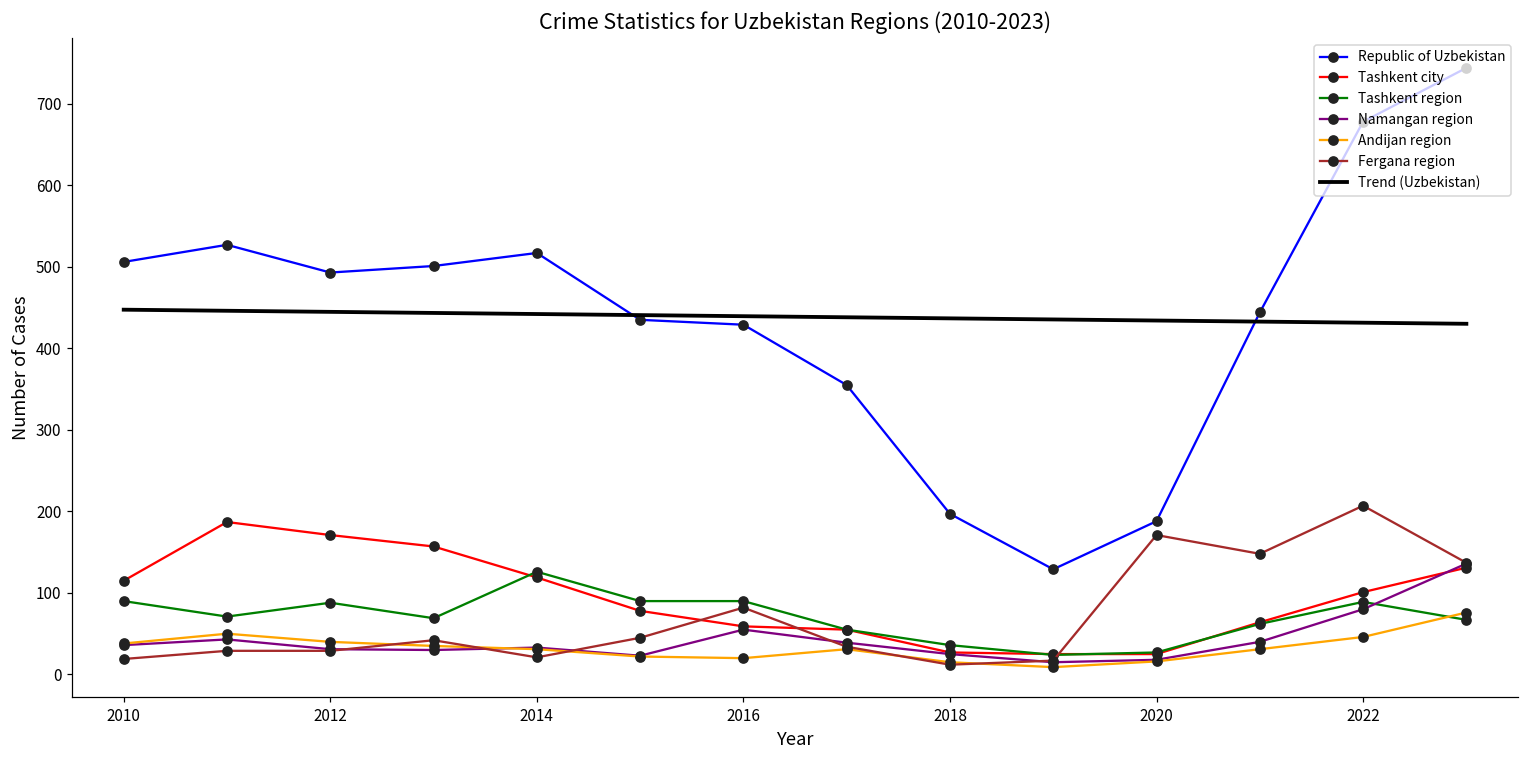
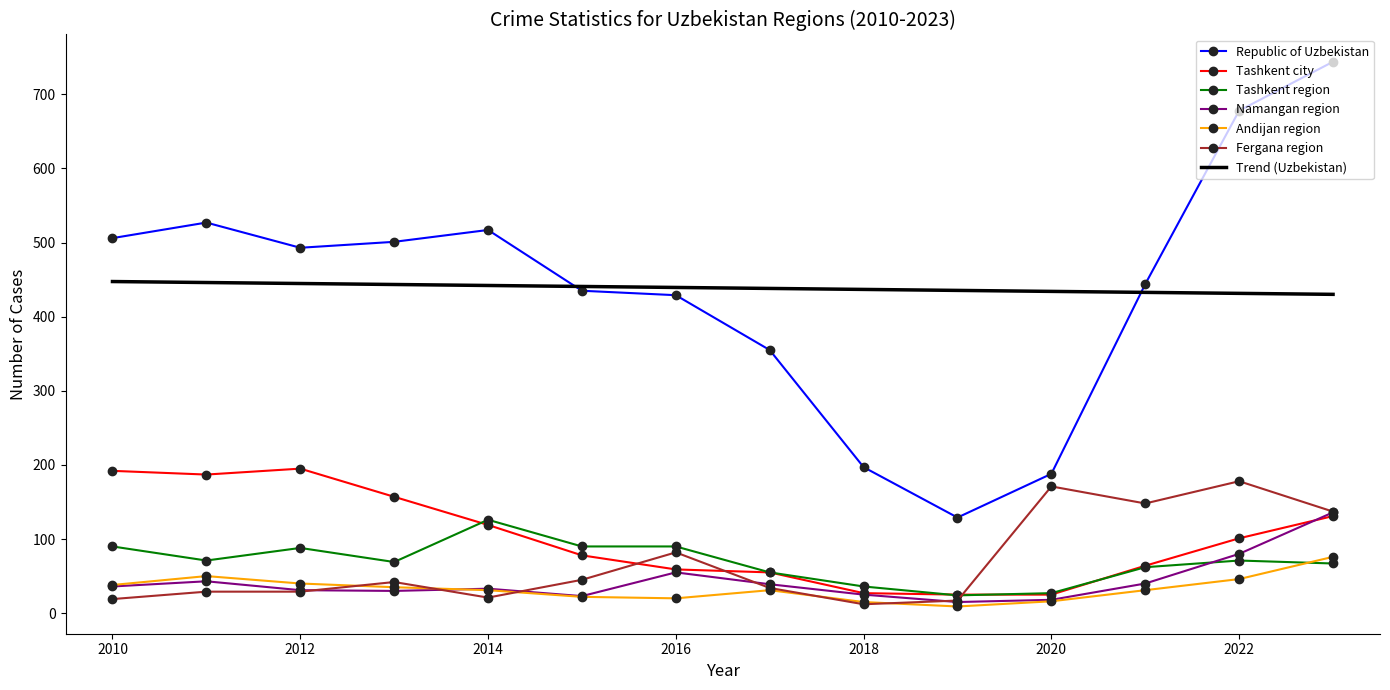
Tashkent city, 2010: 120 -> 190
Tashkent city, 2012: 170 -> 200
Tashkent region, 2022: 90 -> 70
Fergana region, 2022: 210 -> 180
